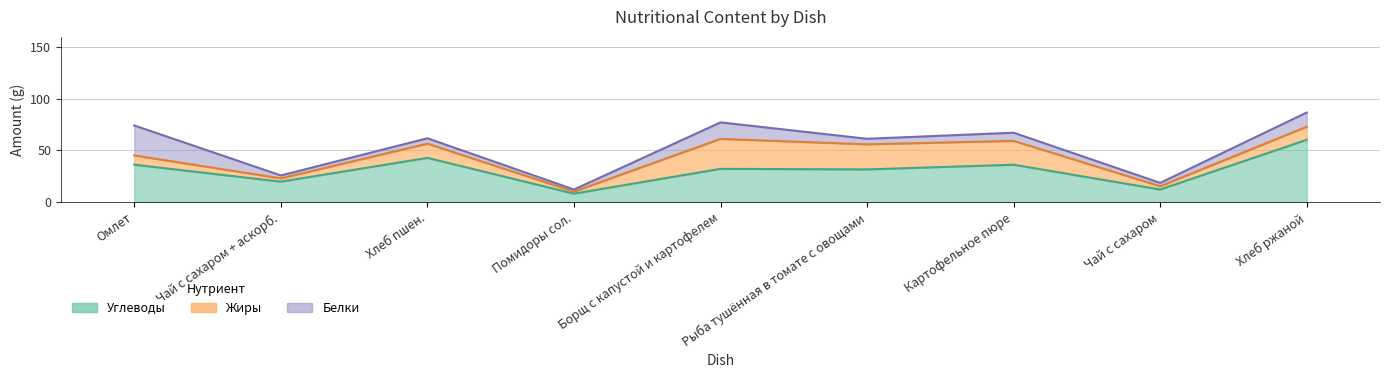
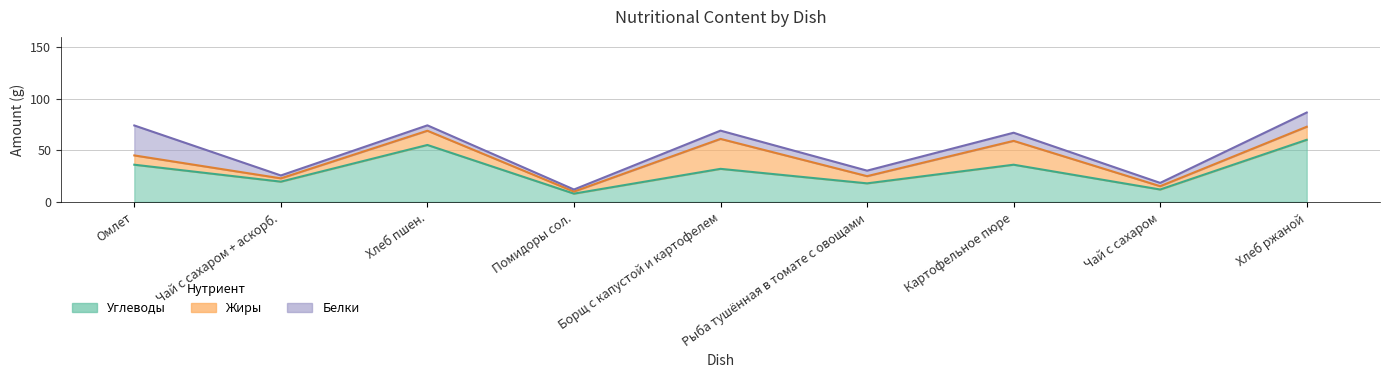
Углеводы, Хлеб пшен.: 43 -> 55
Белки, Борщ с капустой и картофелем: 16 -> 8
Углеводы, Рыба тушённая в томате с овощами: 31 -> 18
Жиры, Рыба тушённая в томате с овощами: 24 -> 7
